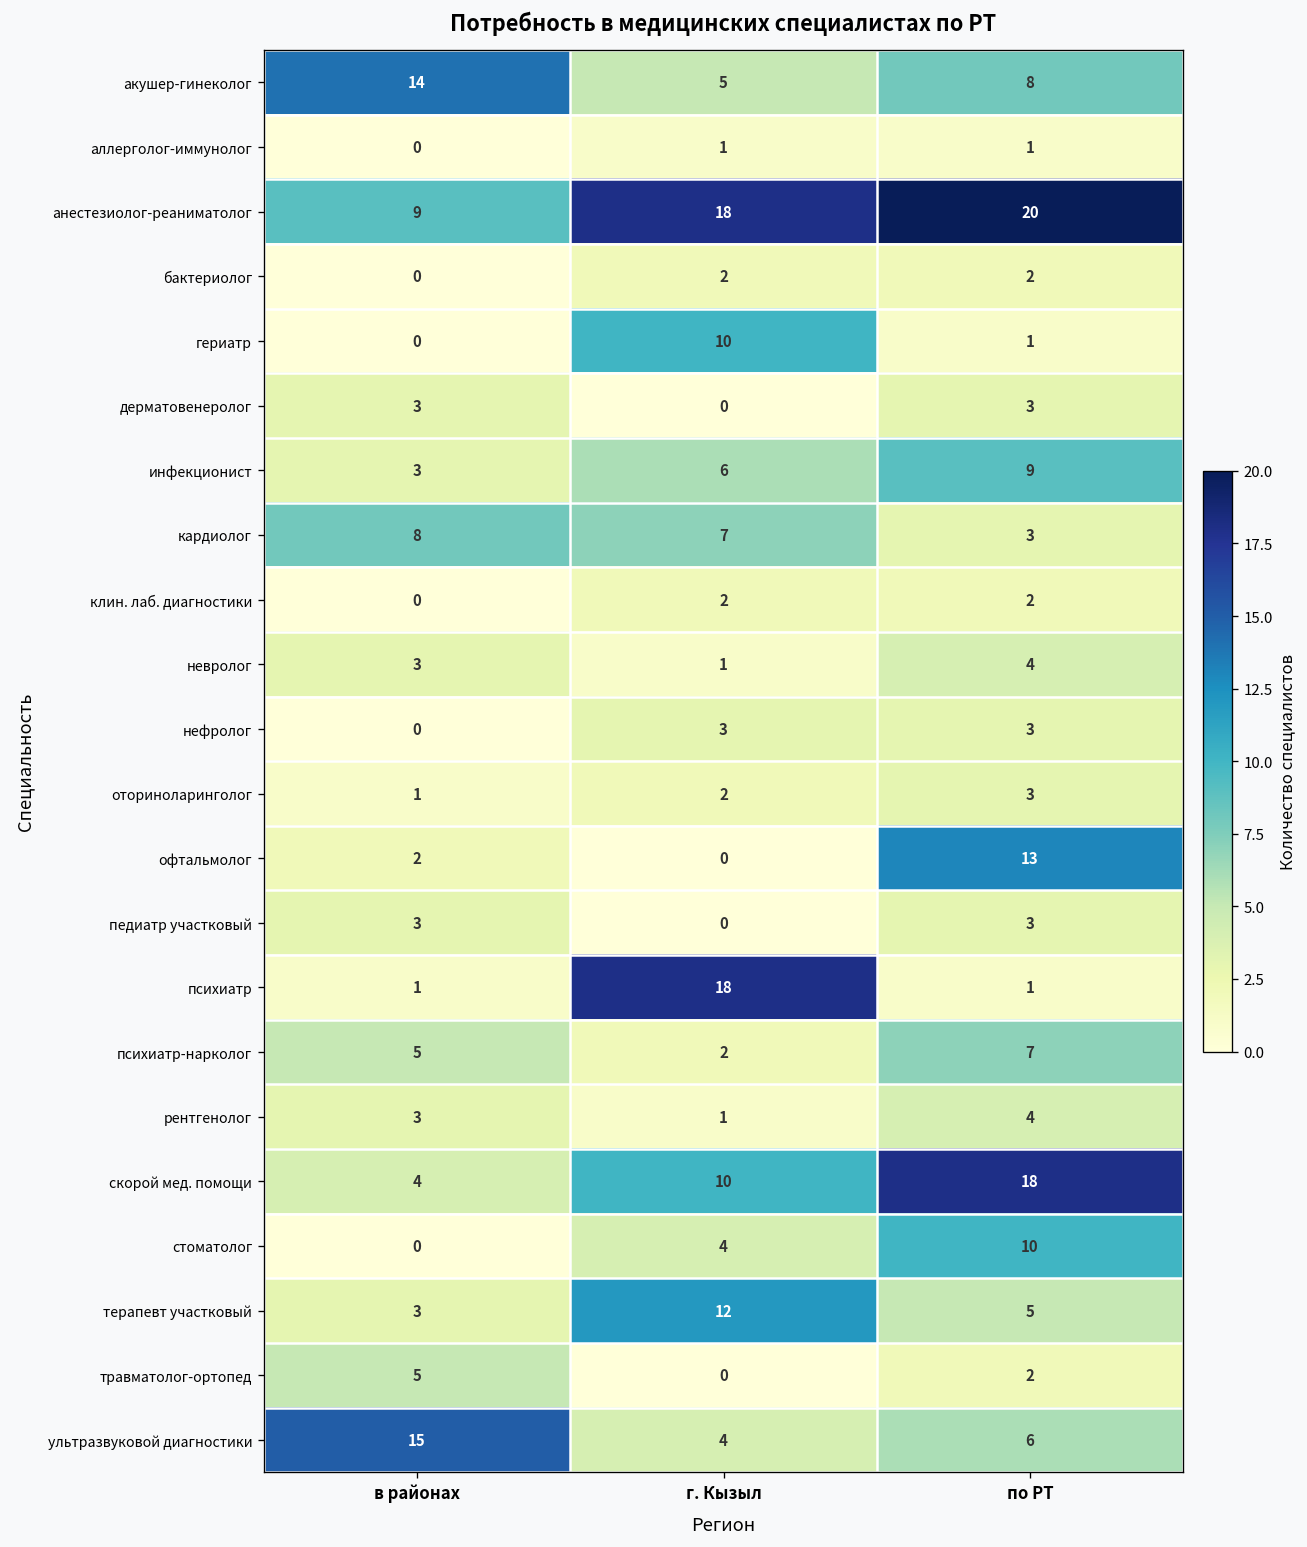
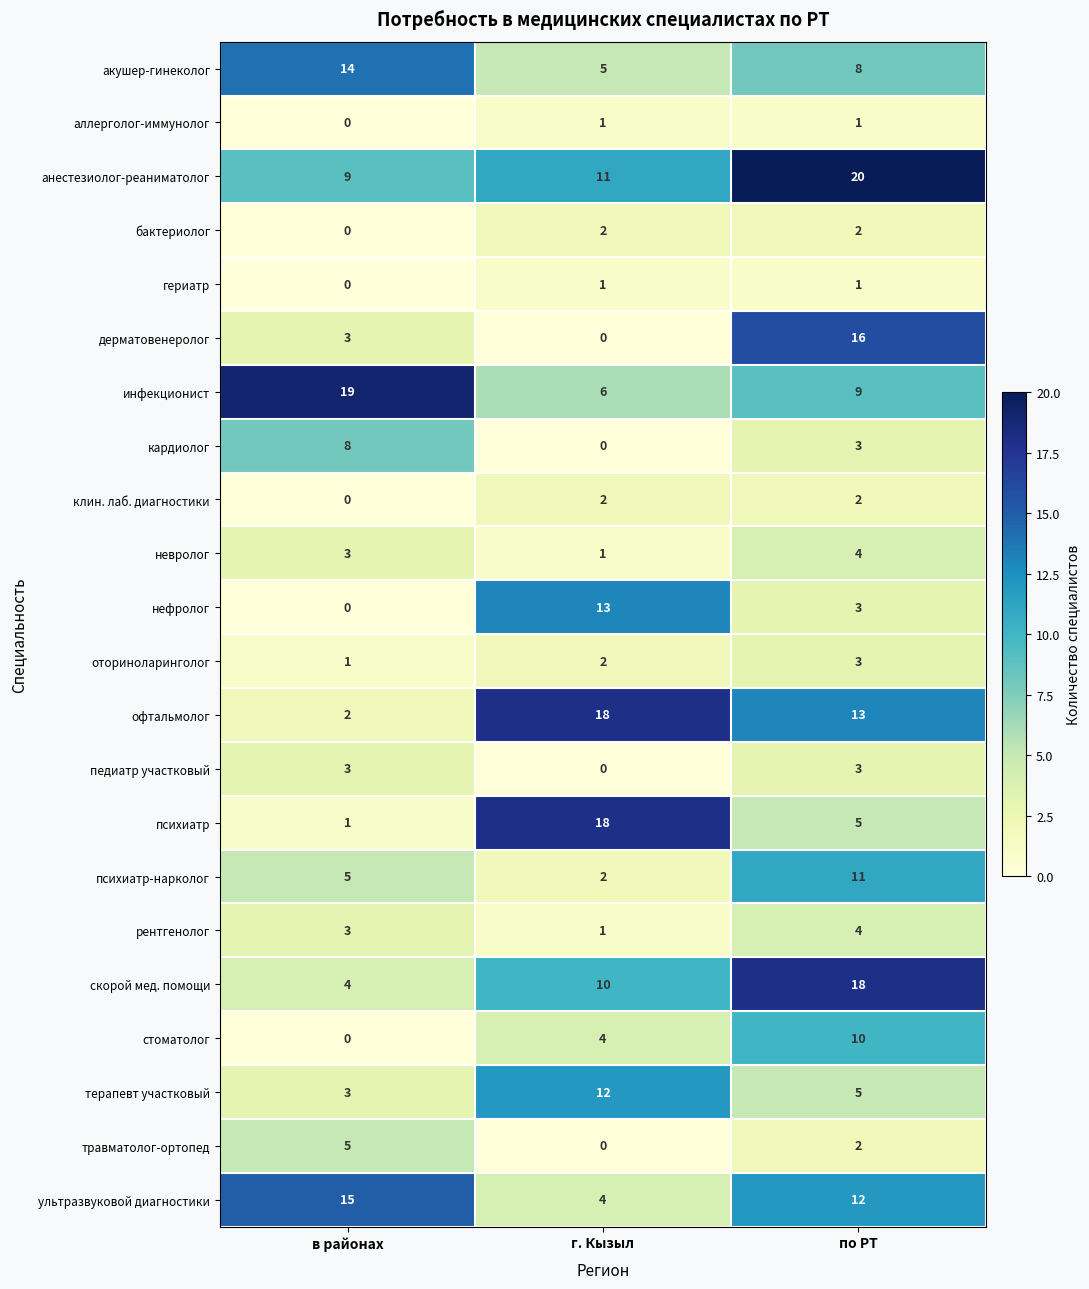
анестезиолог-реаниматолог, г. Кызыл: 18 -> 11
гериатр, г. Кызыл: 10 -> 1
дерматовенеролог, по РТ: 3 -> 16
инфекционист, в районах: 3 -> 19
кардиолог, г. Кызыл: 7 -> 0
нефролог, г. Кызыл: 3 -> 13
офтальмолог, г. Кызыл: 0 -> 18
психиатр, по РТ: 1 -> 5
психиатр-нарколог, по РТ: 7 -> 11
ультразвуковой диагностики, по РТ: 6 -> 12
